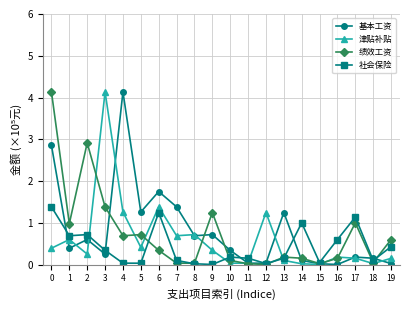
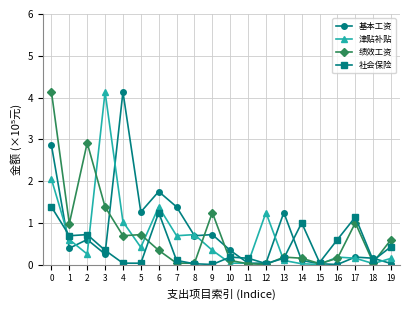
津贴补贴, 0: 0.4 -> 2.0
津贴补贴, 4: 1.3 -> 1.0
